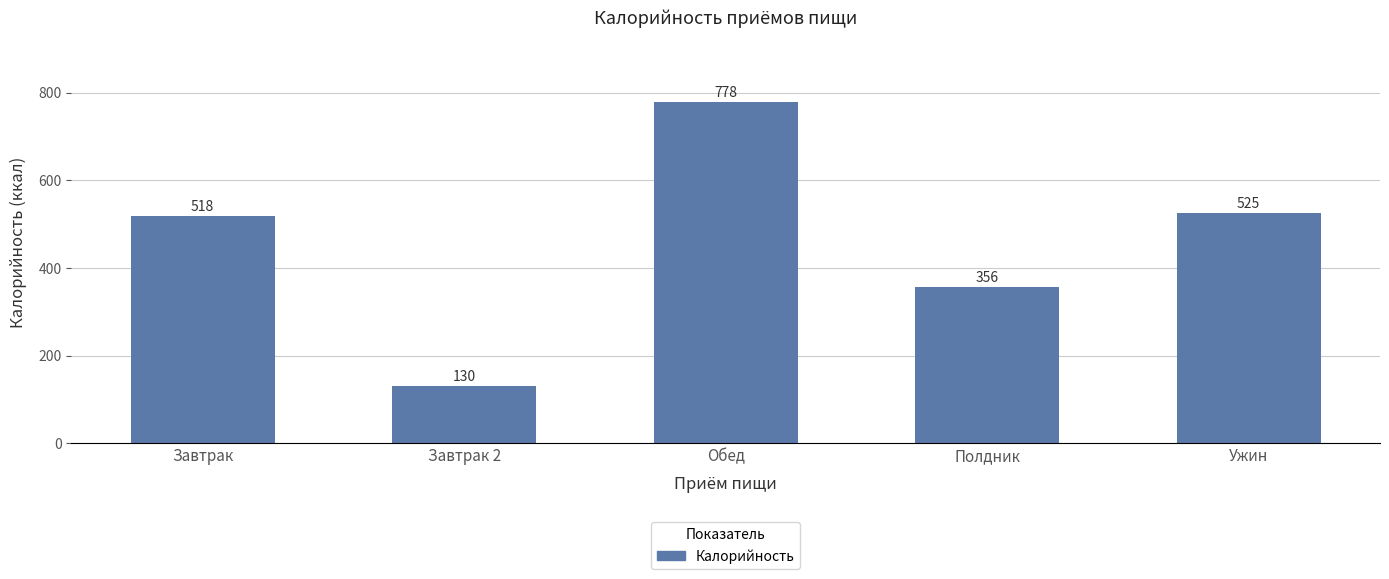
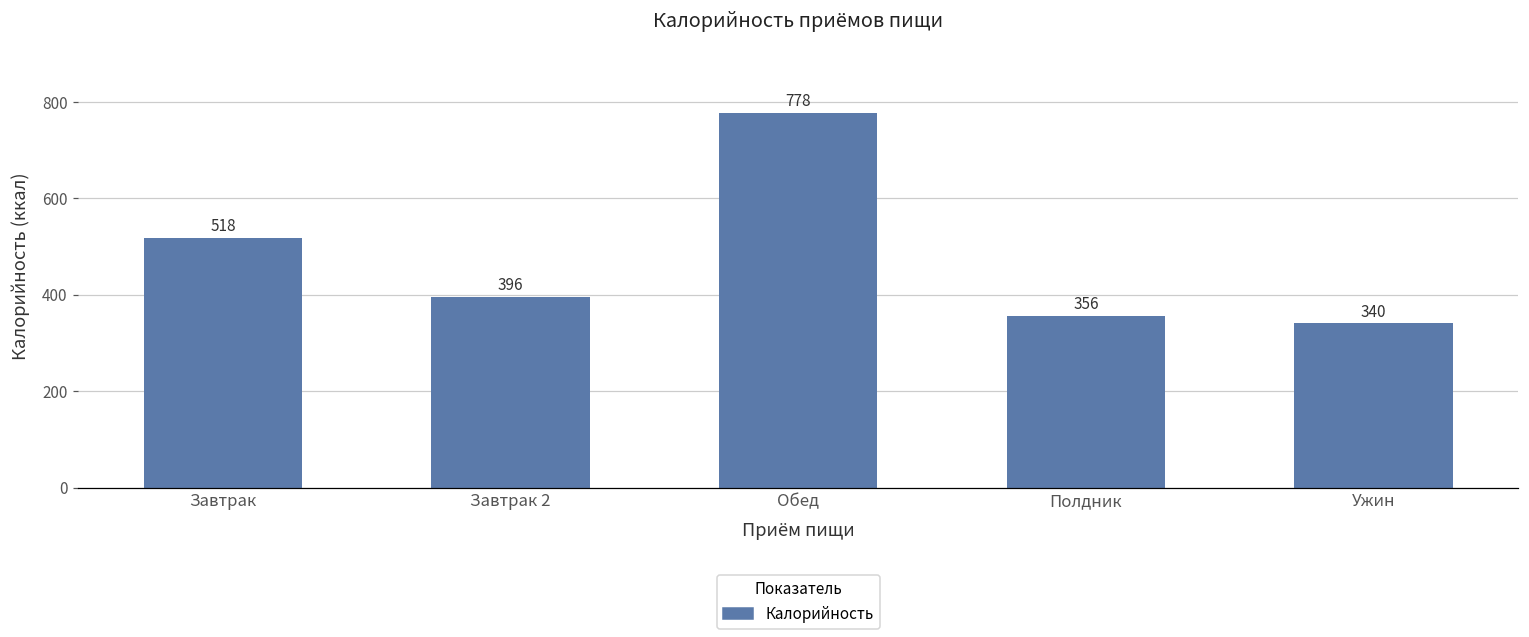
Завтрак 2: 130 -> 396
Ужин: 525 -> 340
